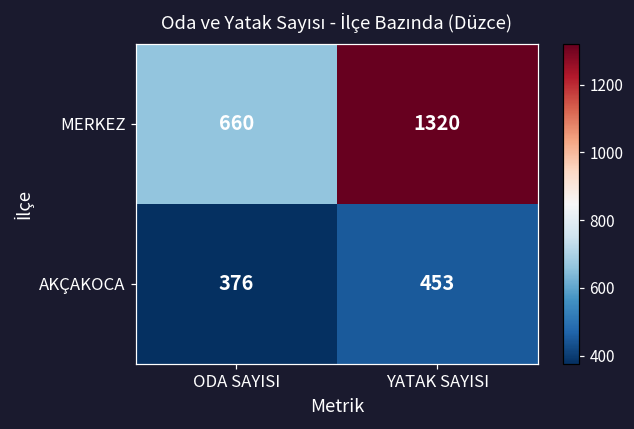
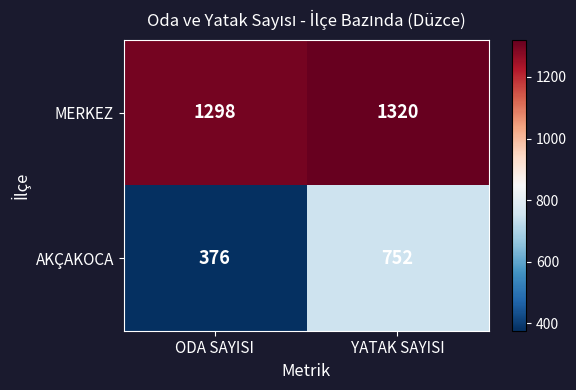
MERKEZ, ODA SAYISI: 660 -> 1298
AKÇAKOCA, YATAK SAYISI: 453 -> 752
